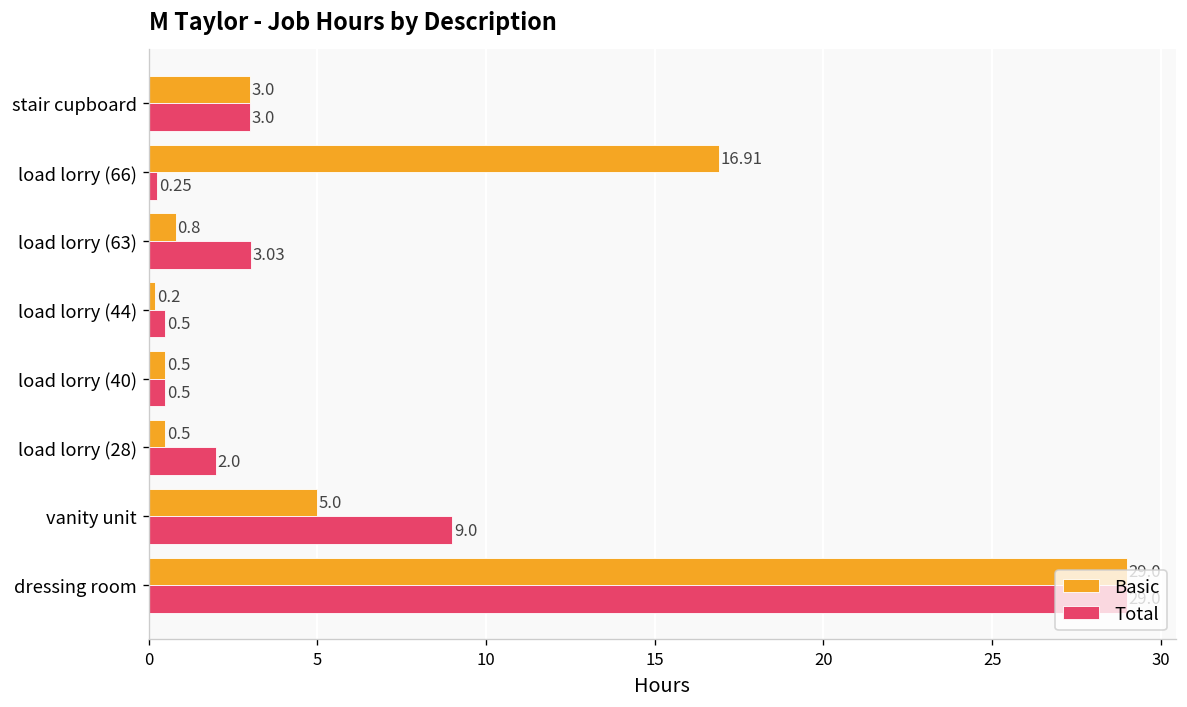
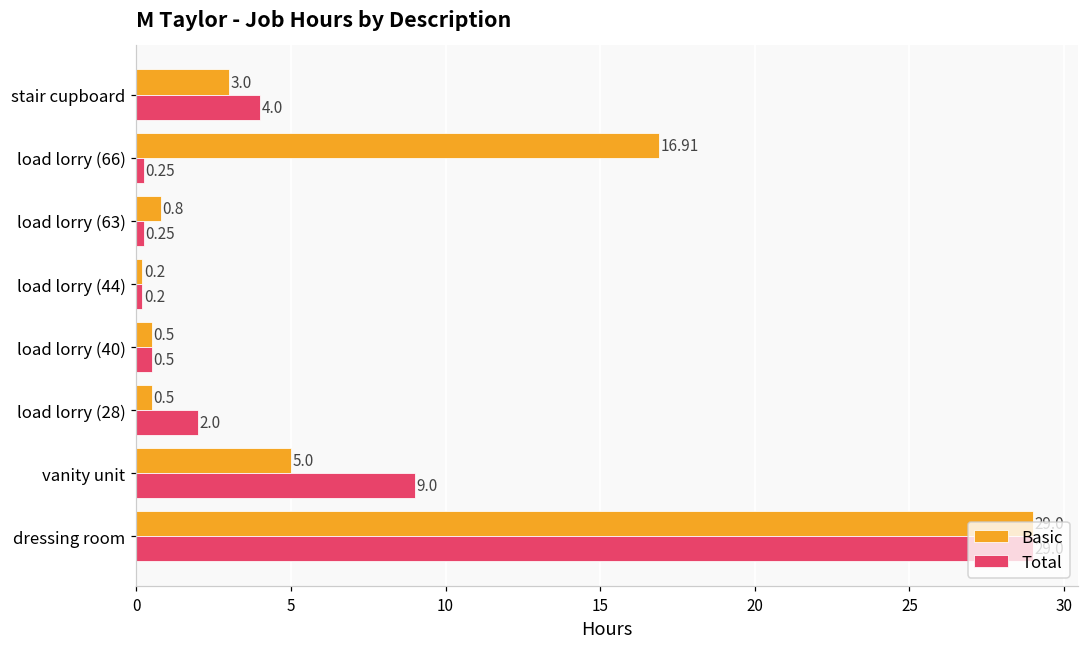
Total, stair cupboard: 3.0 -> 4.0
Total, load lorry (63): 3.03 -> 0.25
Total, load lorry (44): 0.5 -> 0.2
